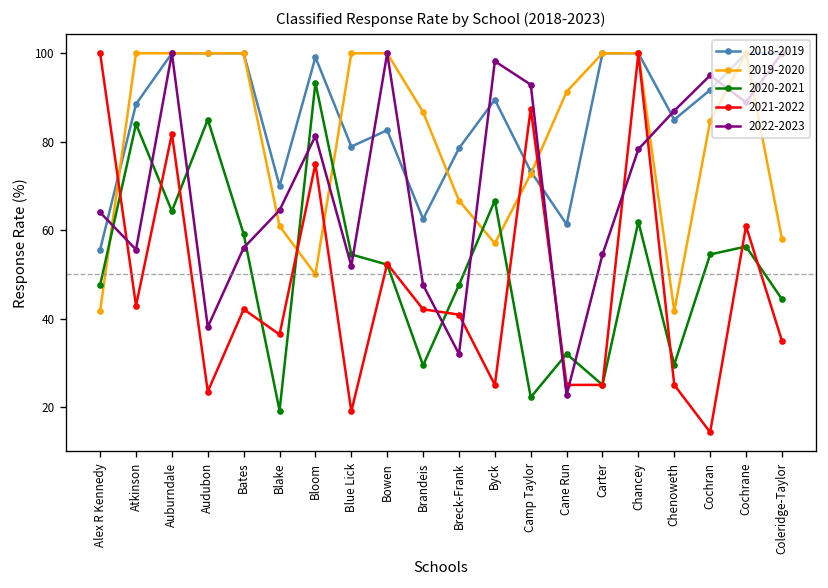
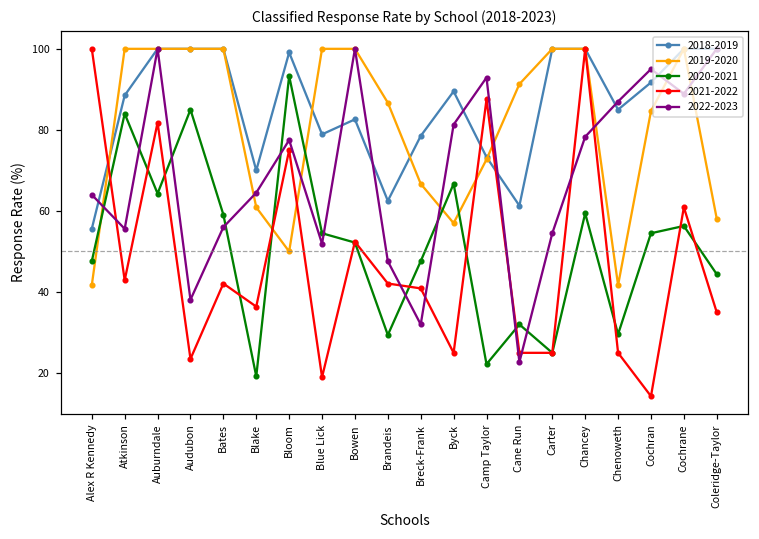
2022-2023, Bloom: 81 -> 78
2022-2023, Byck: 98 -> 81
2020-2021, Chancey: 62 -> 59
